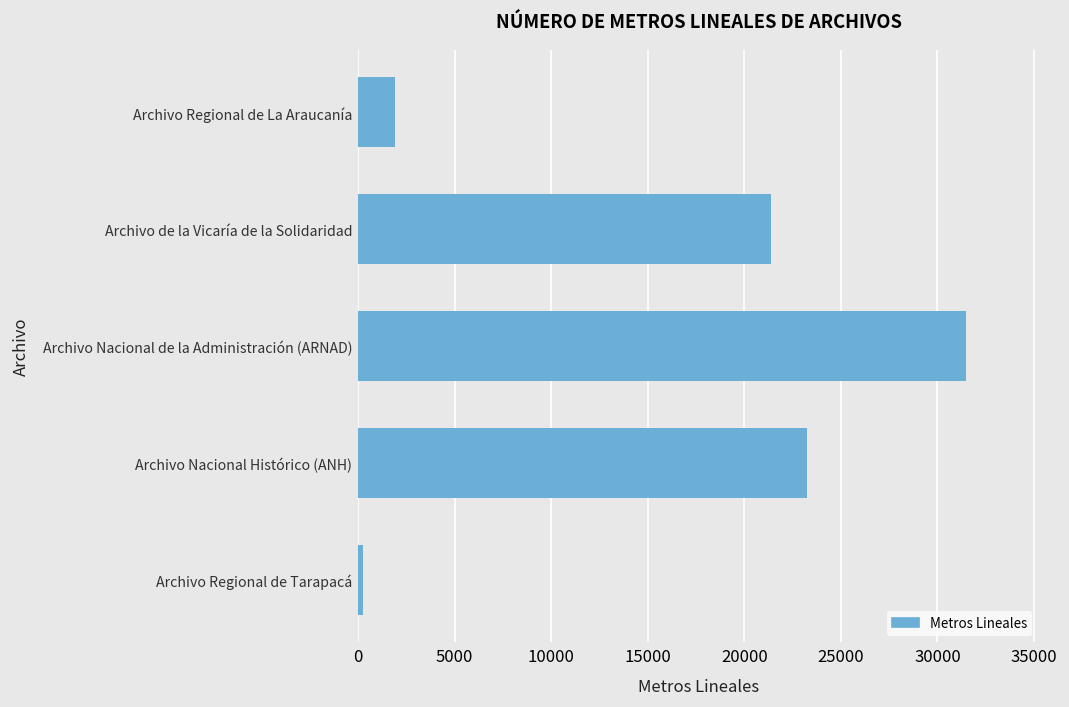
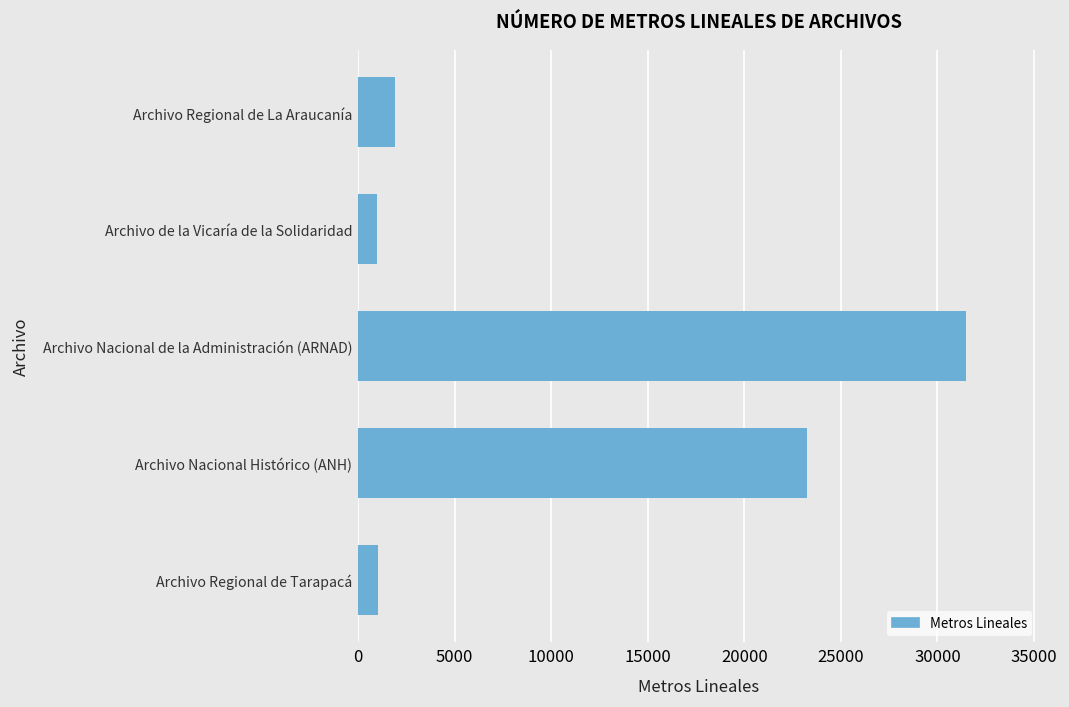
Archivo de la Vicaría de la Solidaridad: 21400 -> 1000
Archivo Regional de Tarapacá: 300 -> 1000
